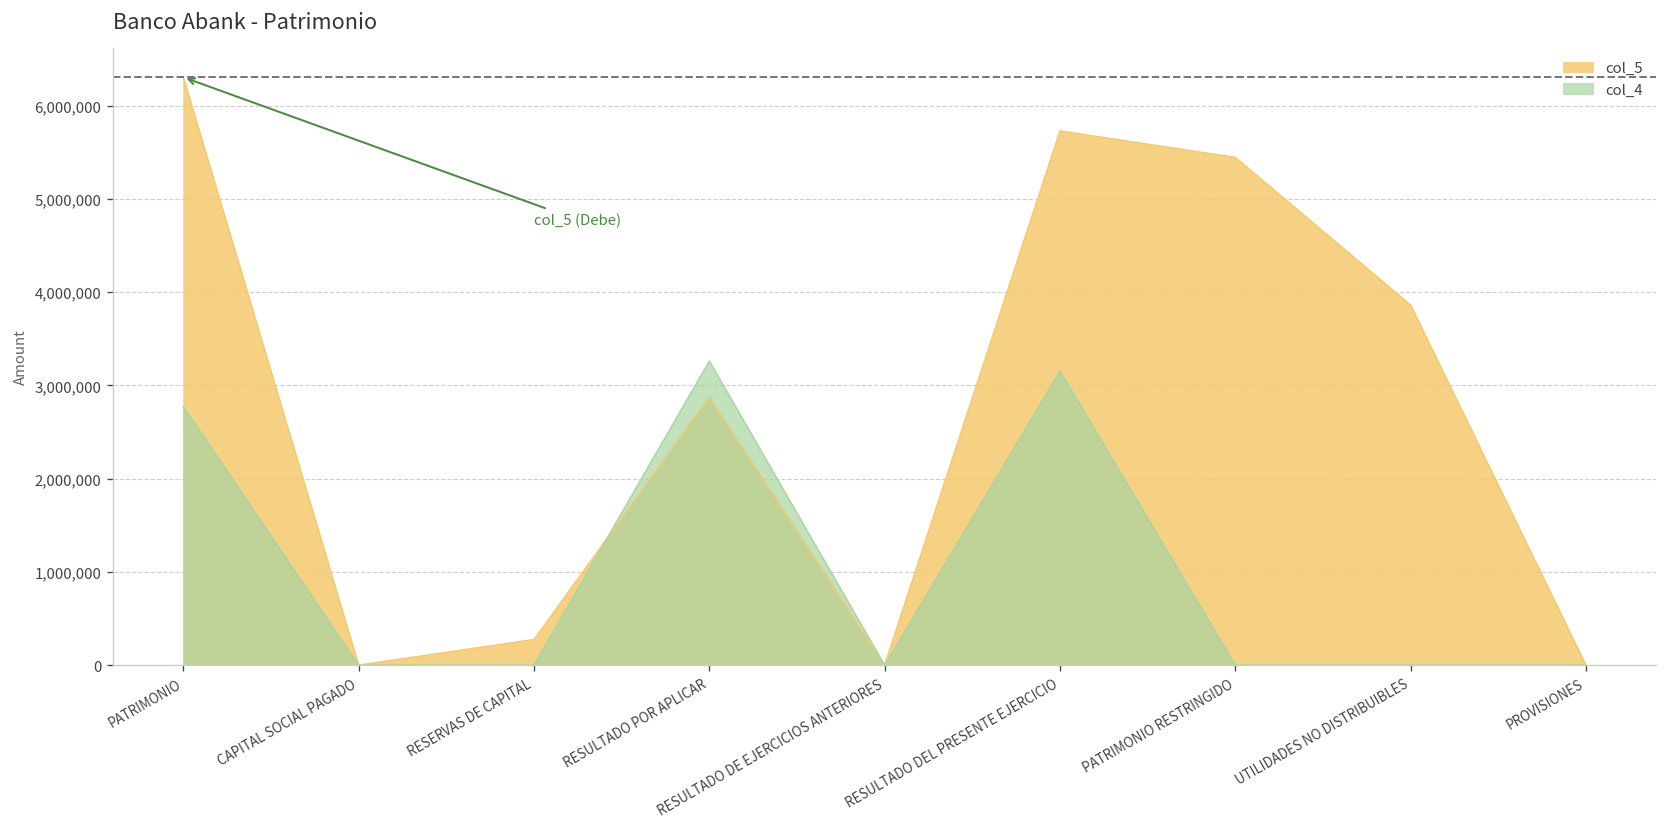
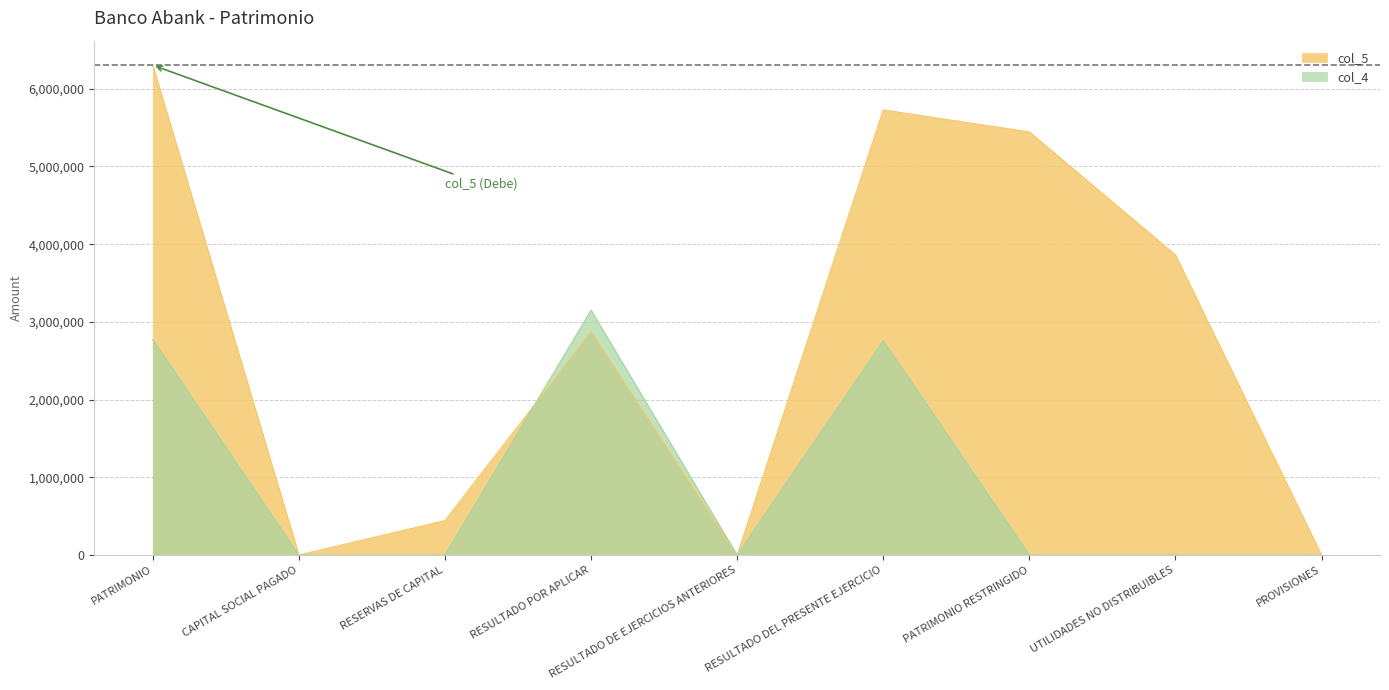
col_5, RESERVAS DE CAPITAL: 300,000 -> 400,000
col_4, RESULTADO POR APLICAR: 3,300,000 -> 3,200,000
col_4, RESULTADO DEL PRESENTE EJERCICIO: 3,200,000 -> 2,800,000
